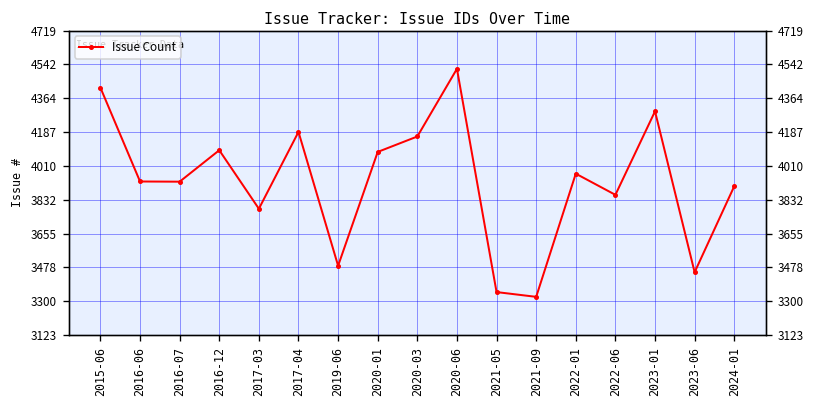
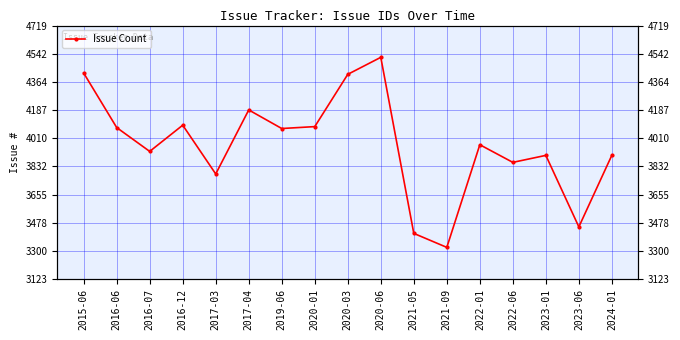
2016-06: 3930 -> 4080
2019-06: 3490 -> 4070
2020-03: 4160 -> 4410
2021-05: 3350 -> 3410
2023-01: 4300 -> 3900
